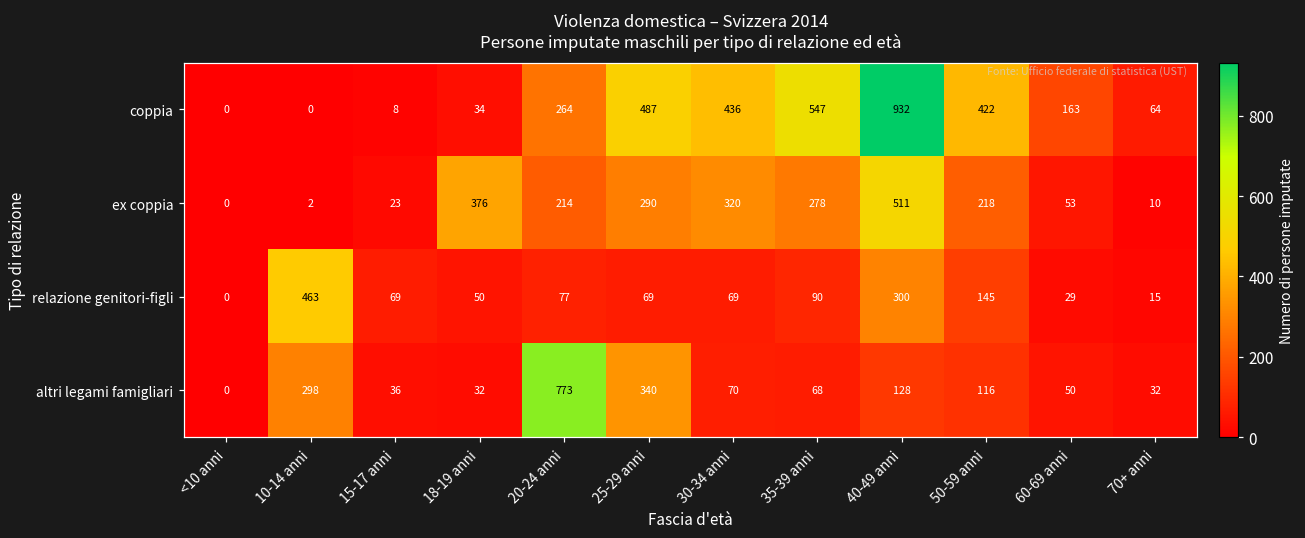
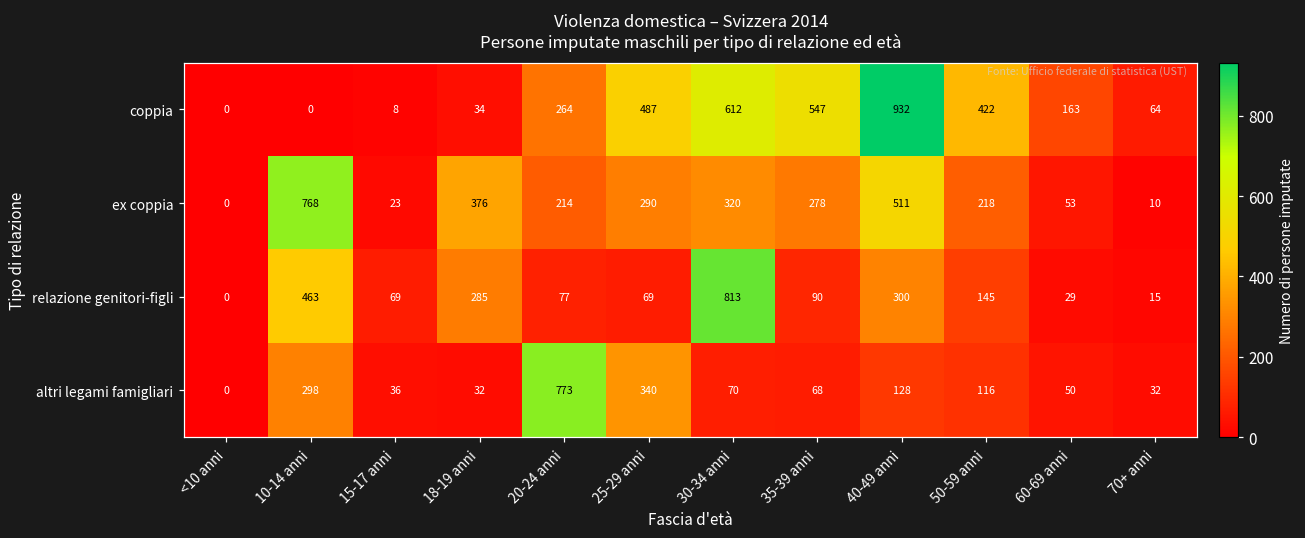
coppia, 30-34 anni: 436 -> 612
ex coppia, 10-14 anni: 2 -> 768
relazione genitori-figli, 18-19 anni: 50 -> 285
relazione genitori-figli, 30-34 anni: 69 -> 813
